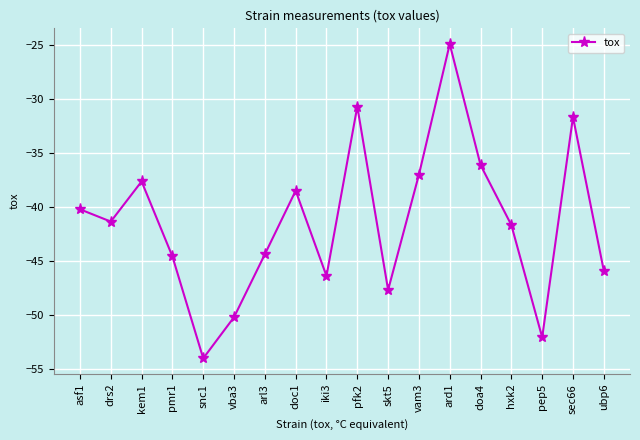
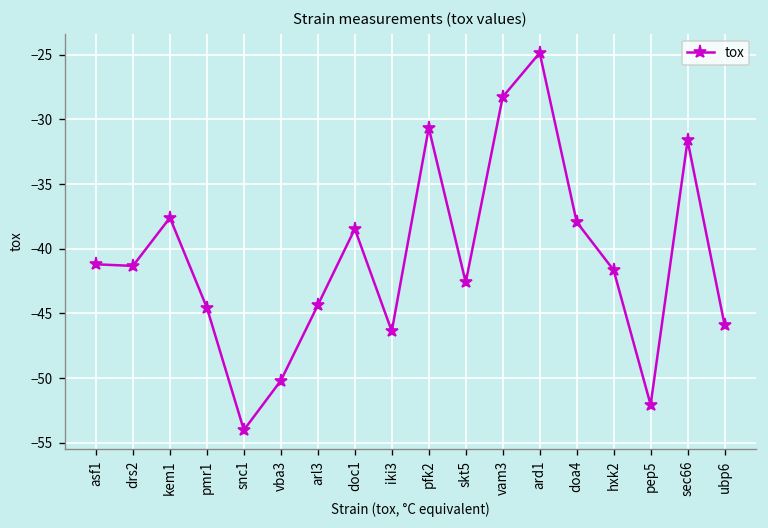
asf1: -40.2 -> -41.2
skt5: -47.7 -> -42.6
vam3: -37.0 -> -28.3
doa4: -36.1 -> -37.9
